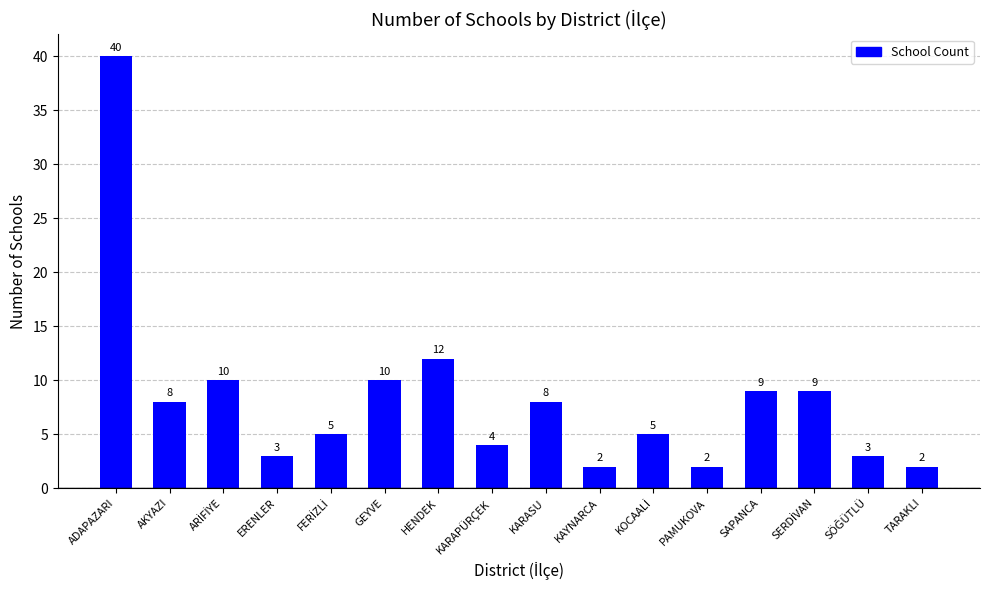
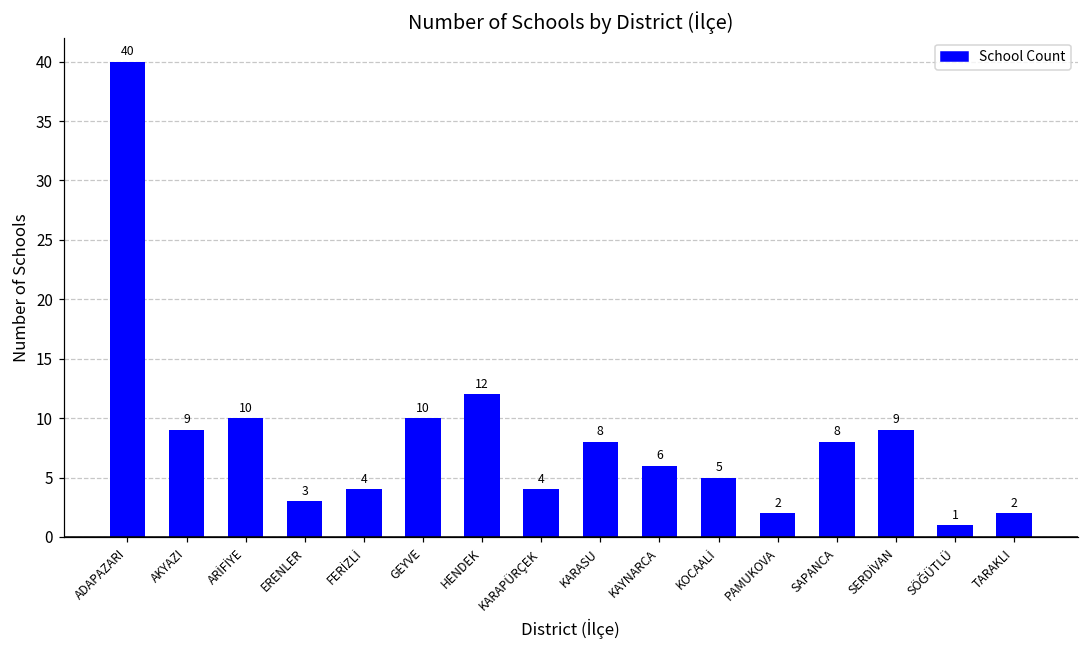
AKYAZI: 8 -> 9
FERİZLİ: 5 -> 4
KAYNARCA: 2 -> 6
SAPANCA: 9 -> 8
SÖĞÜTLÜ: 3 -> 1
